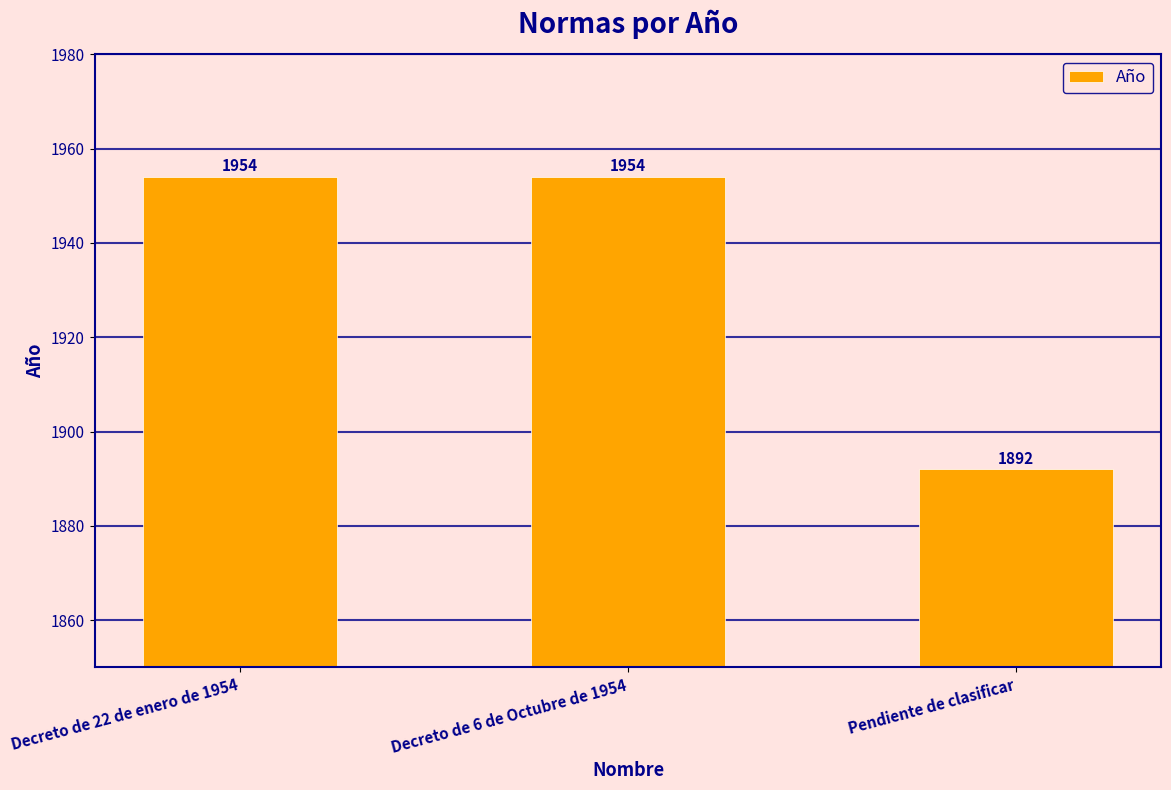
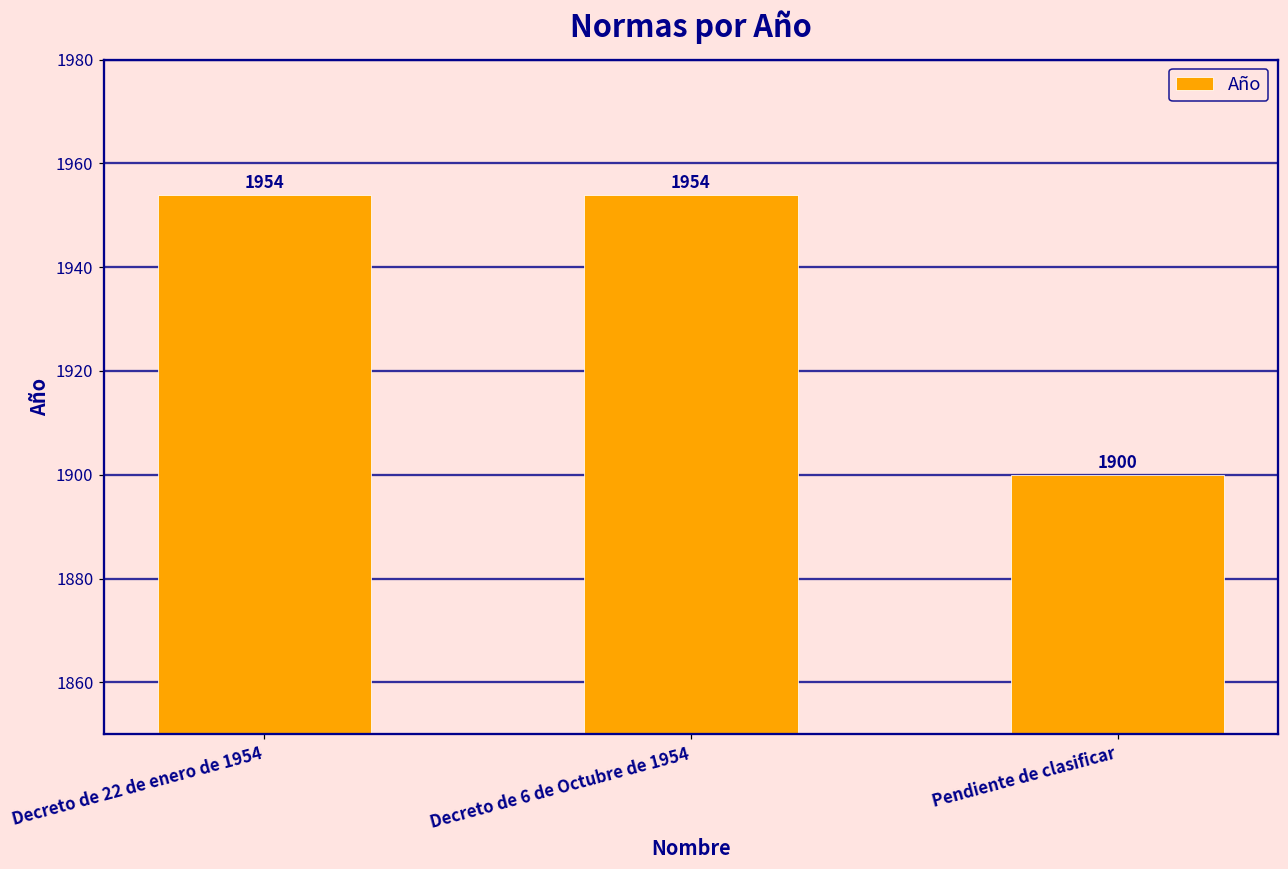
Pendiente de clasificar: 1892 -> 1900
